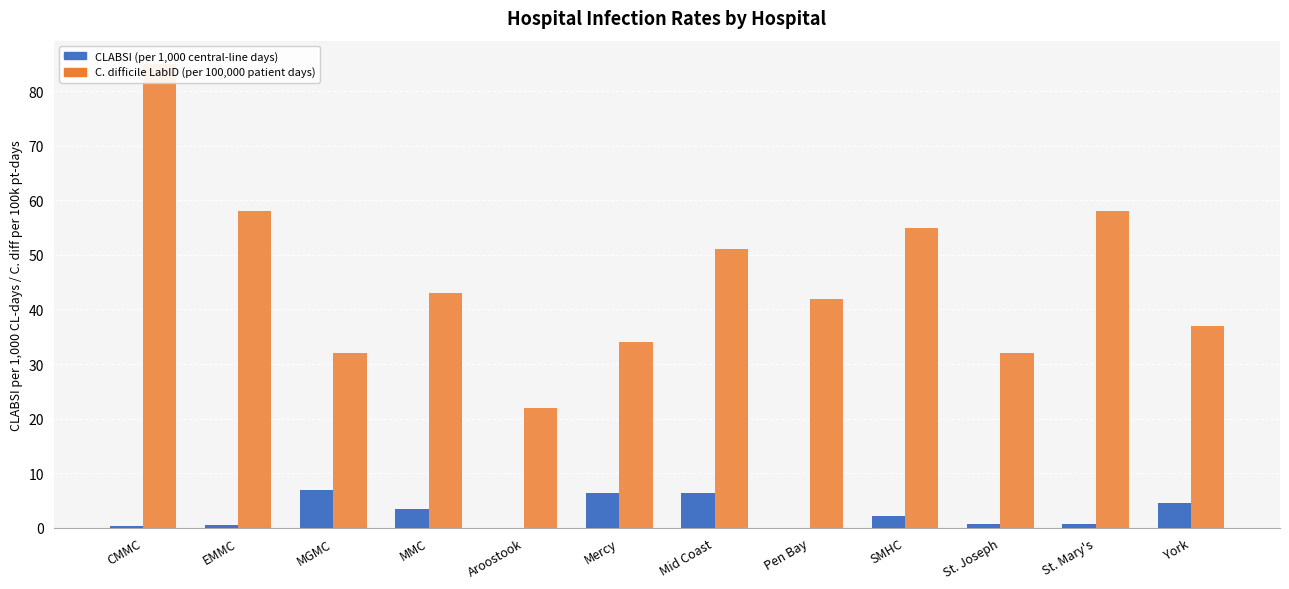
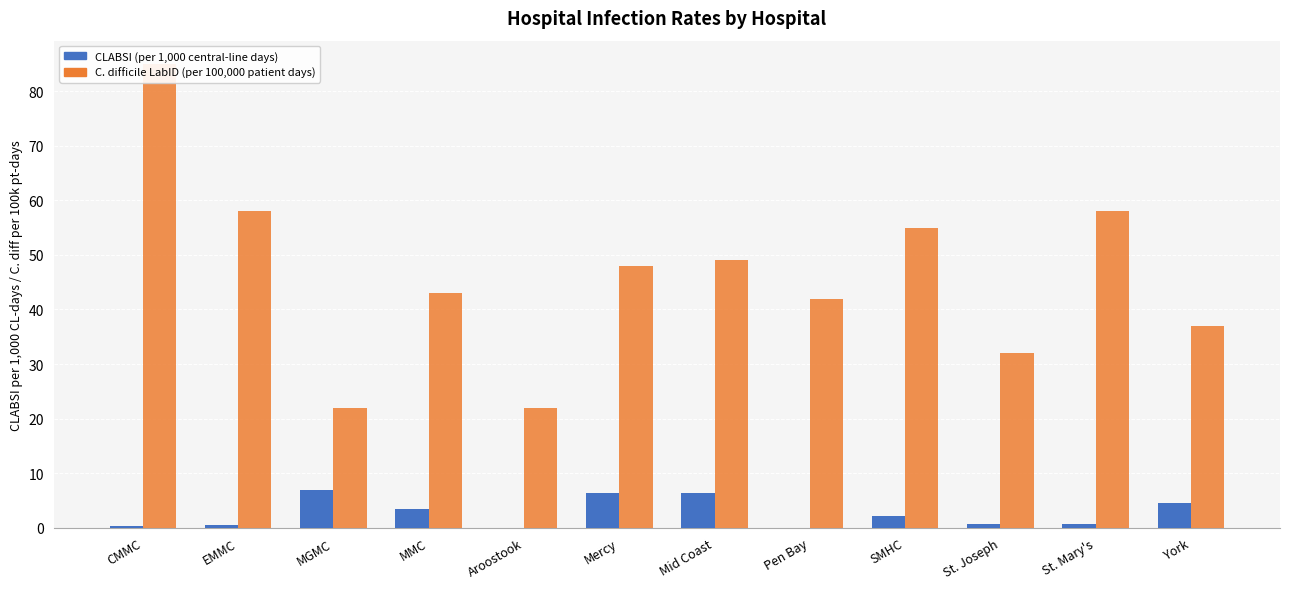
C. difficile LabID (per 100,000 patient days), MGMC: 32 -> 22
C. difficile LabID (per 100,000 patient days), Mercy: 34 -> 48
C. difficile LabID (per 100,000 patient days), Mid Coast: 51 -> 49
